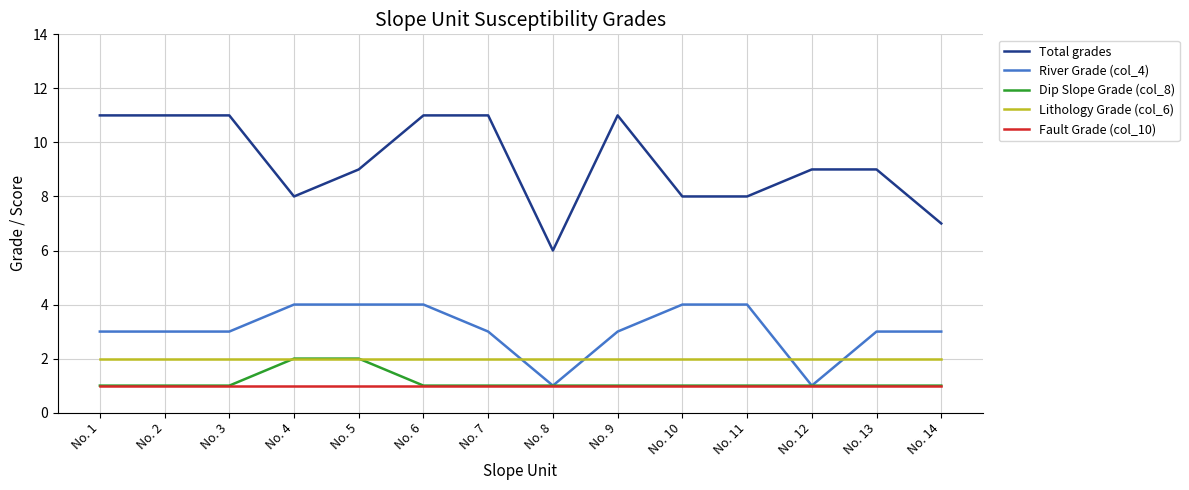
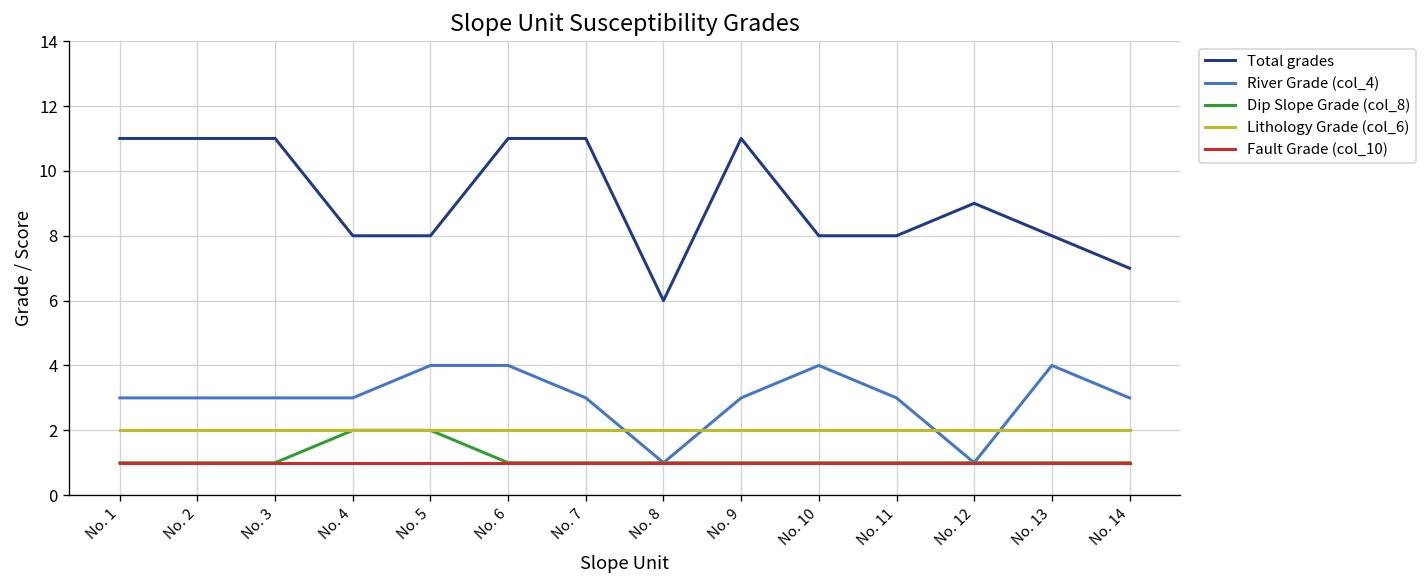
River Grade (col_4), No. 4: 4 -> 3
Total grades, No. 5: 9 -> 8
River Grade (col_4), No. 11: 4 -> 3
Total grades, No. 13: 9 -> 8
River Grade (col_4), No. 13: 3 -> 4
